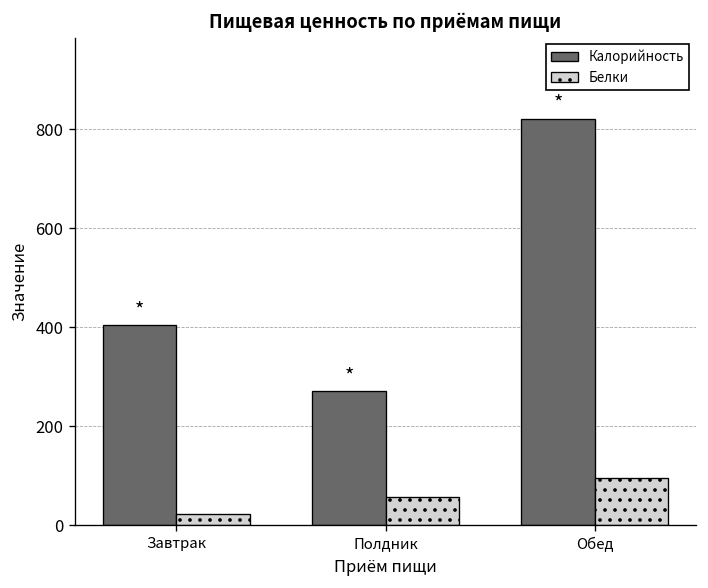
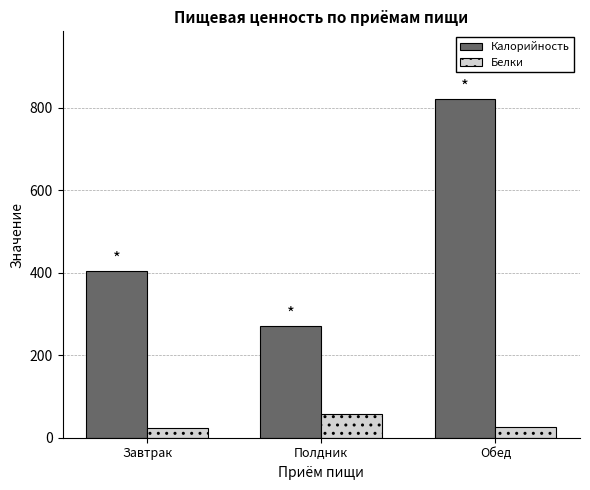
Белки, Обед: 100 -> 30
